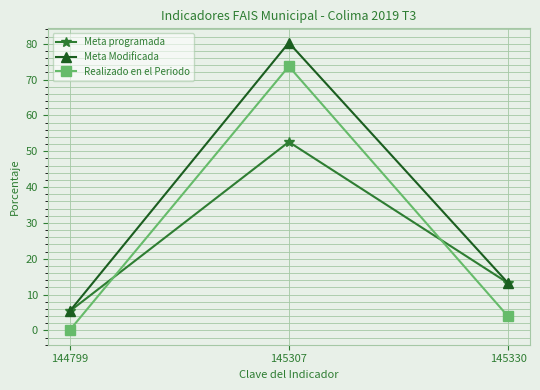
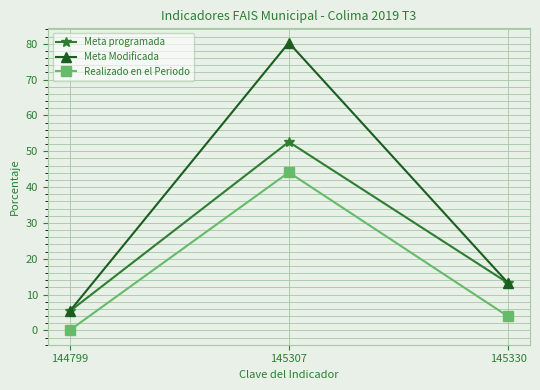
Realizado en el Periodo, 145307: 74 -> 44
